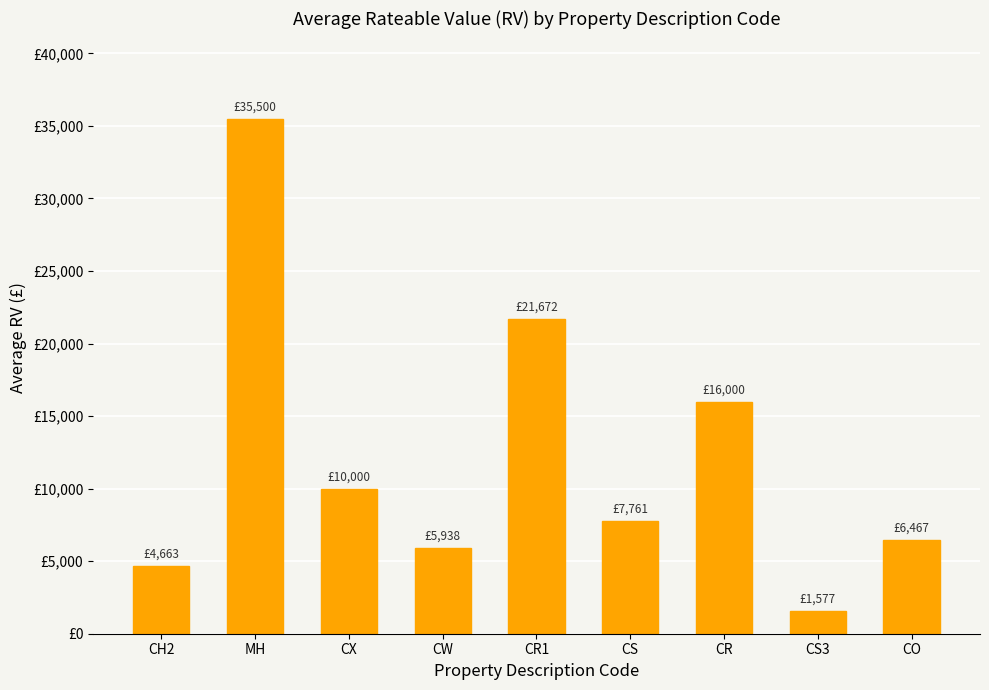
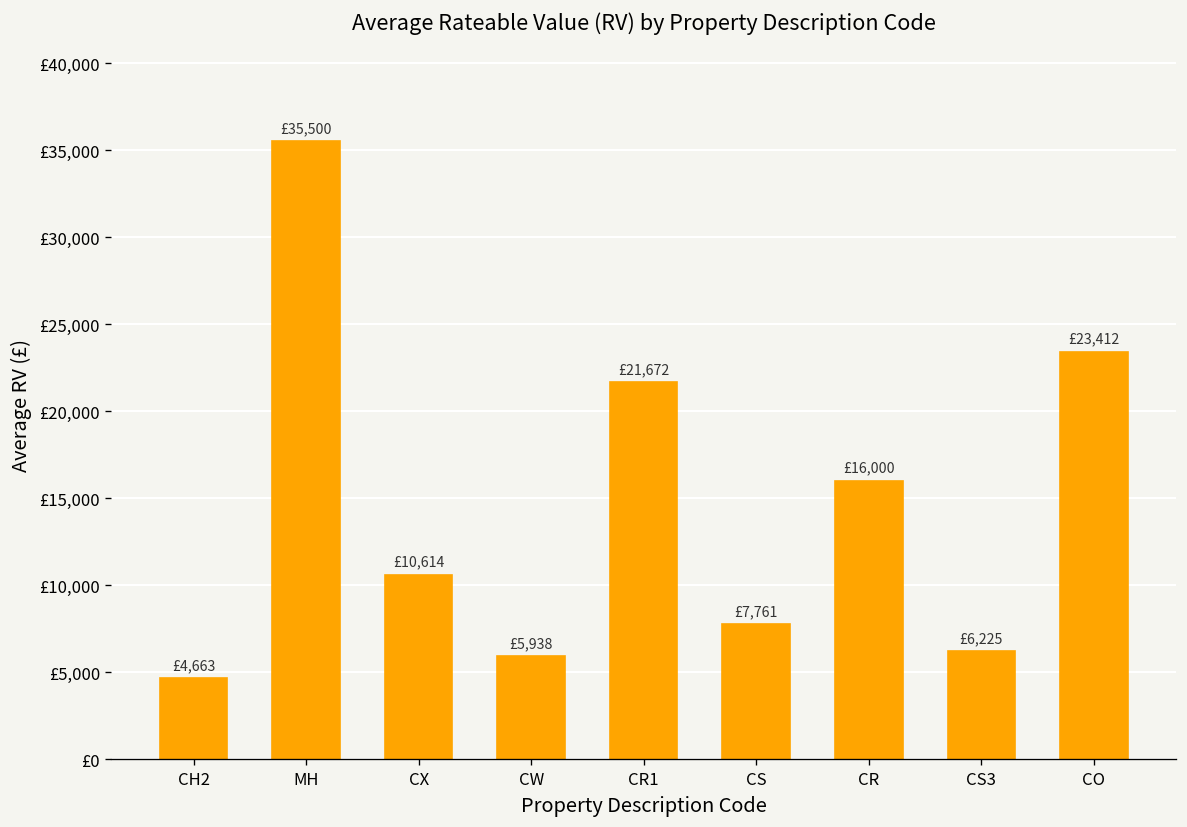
CX: £10,000 -> £10,614
CS3: £1,577 -> £6,225
CO: £6,467 -> £23,412
